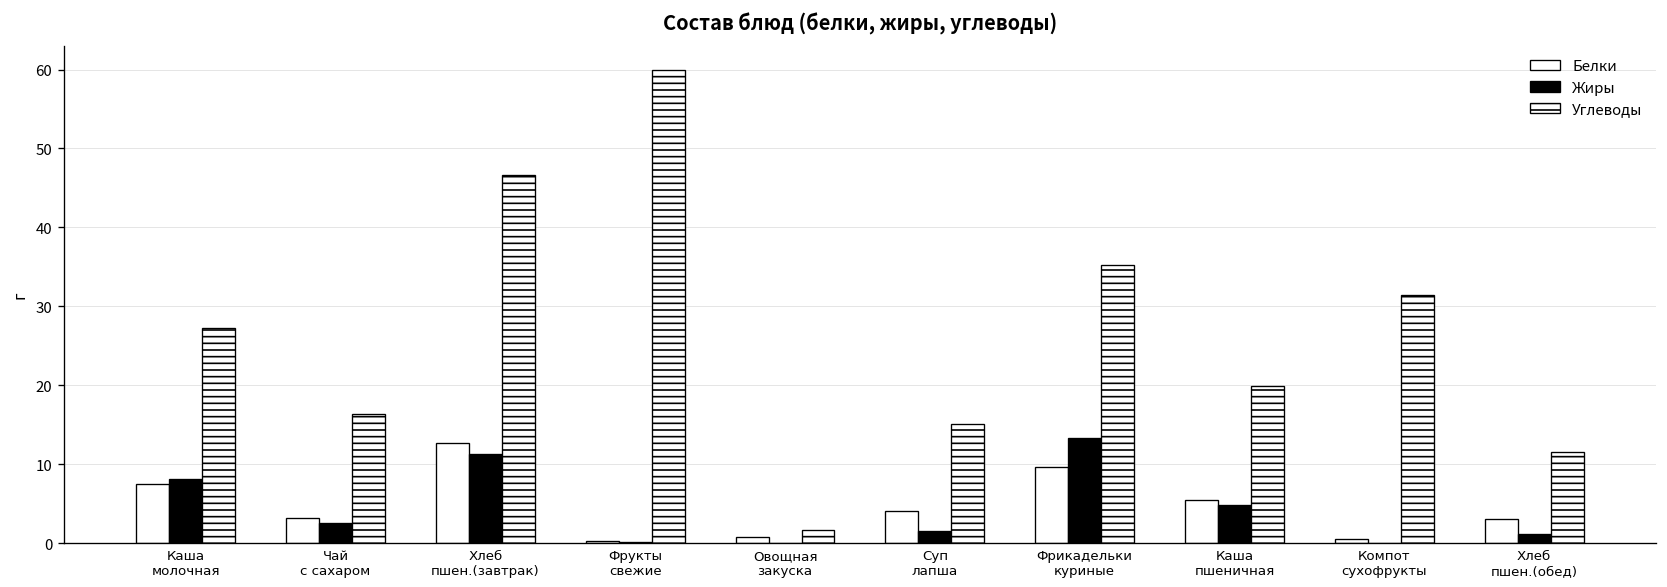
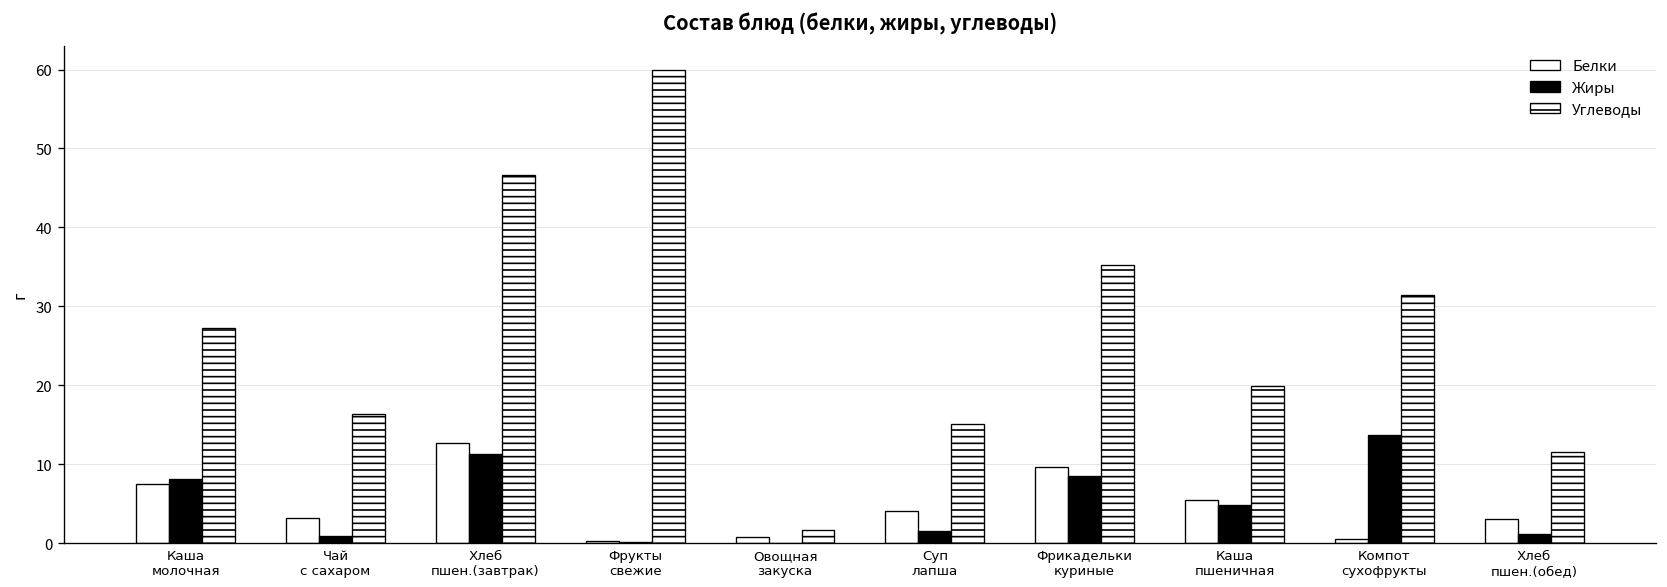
Жиры, Чай с сахаром: 3 -> 1
Жиры, Фрикадельки куриные: 13 -> 9
Жиры, Компот сухофрукты: 0 -> 14
